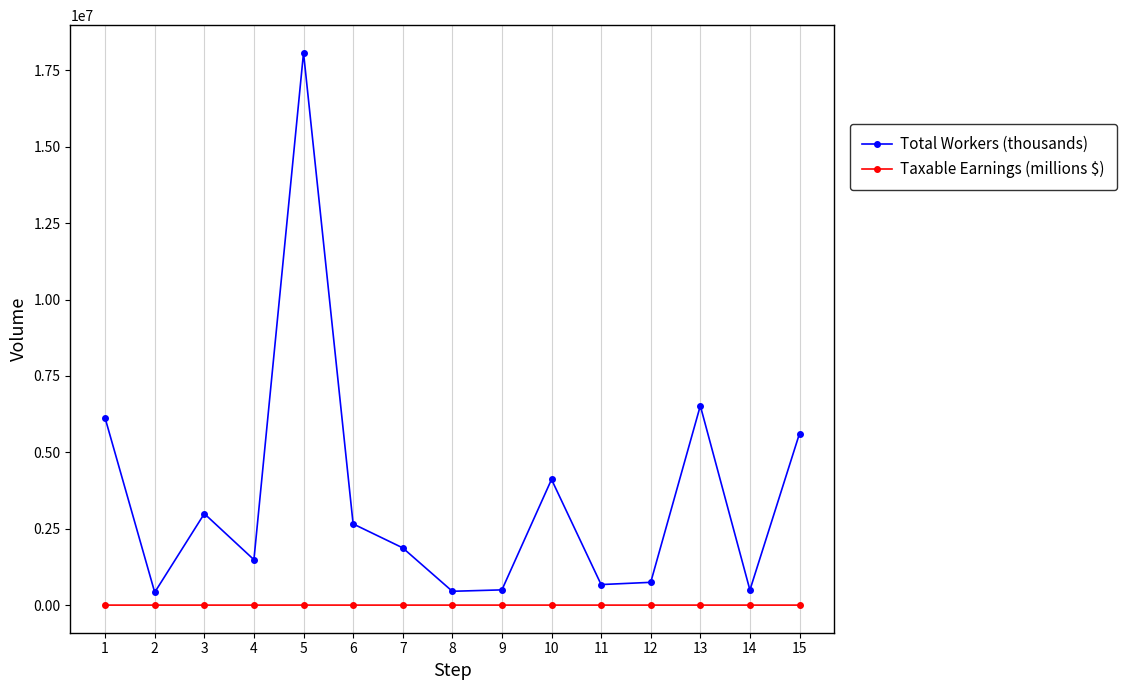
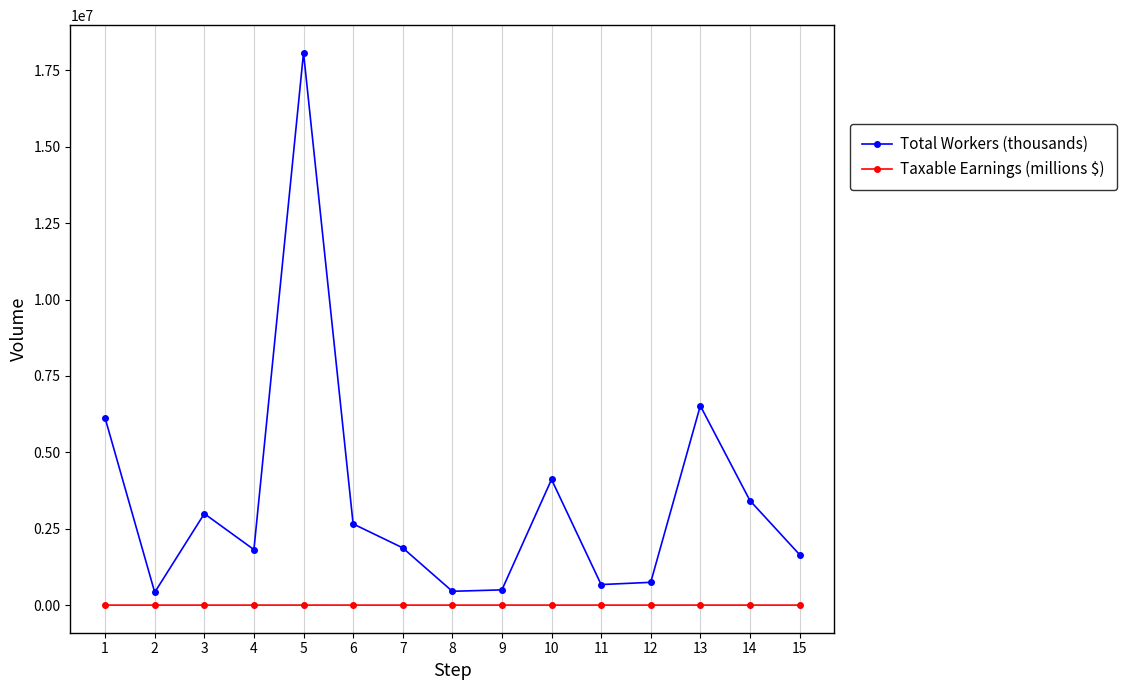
Total Workers (thousands), 4: 1500000 -> 1800000
Total Workers (thousands), 14: 500000 -> 3400000
Total Workers (thousands), 15: 5600000 -> 1700000
